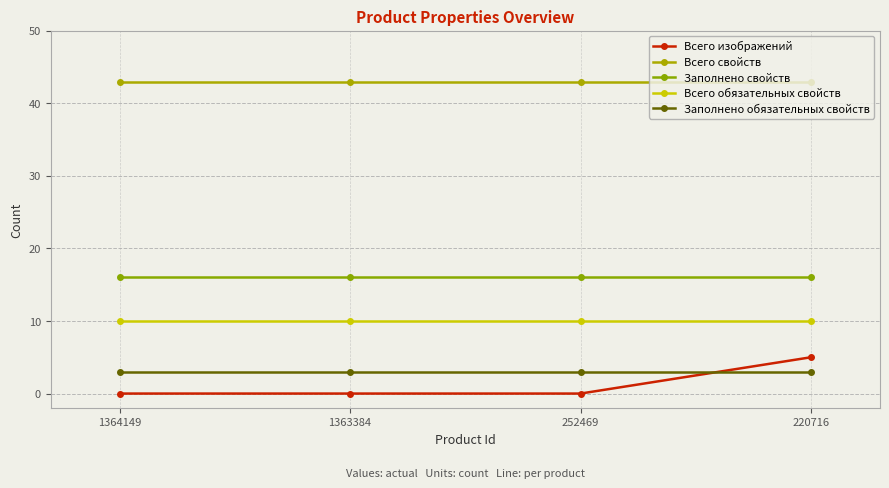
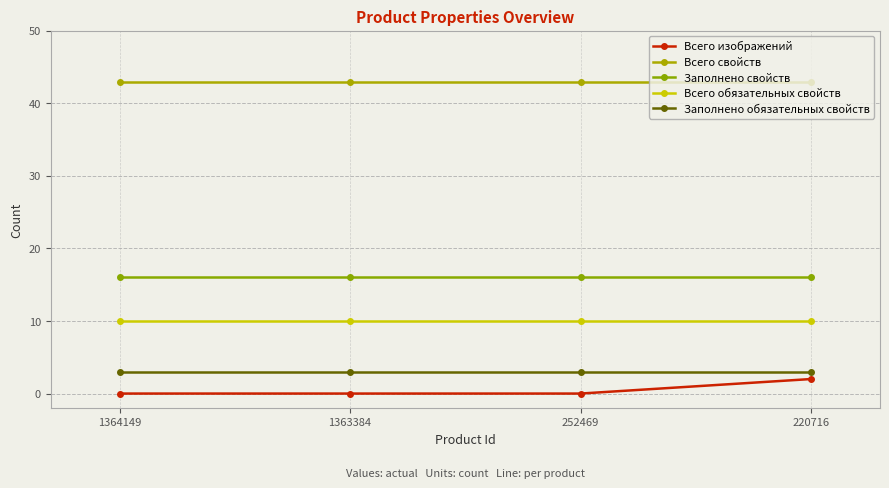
Всего изображений, 220716: 5 -> 2
